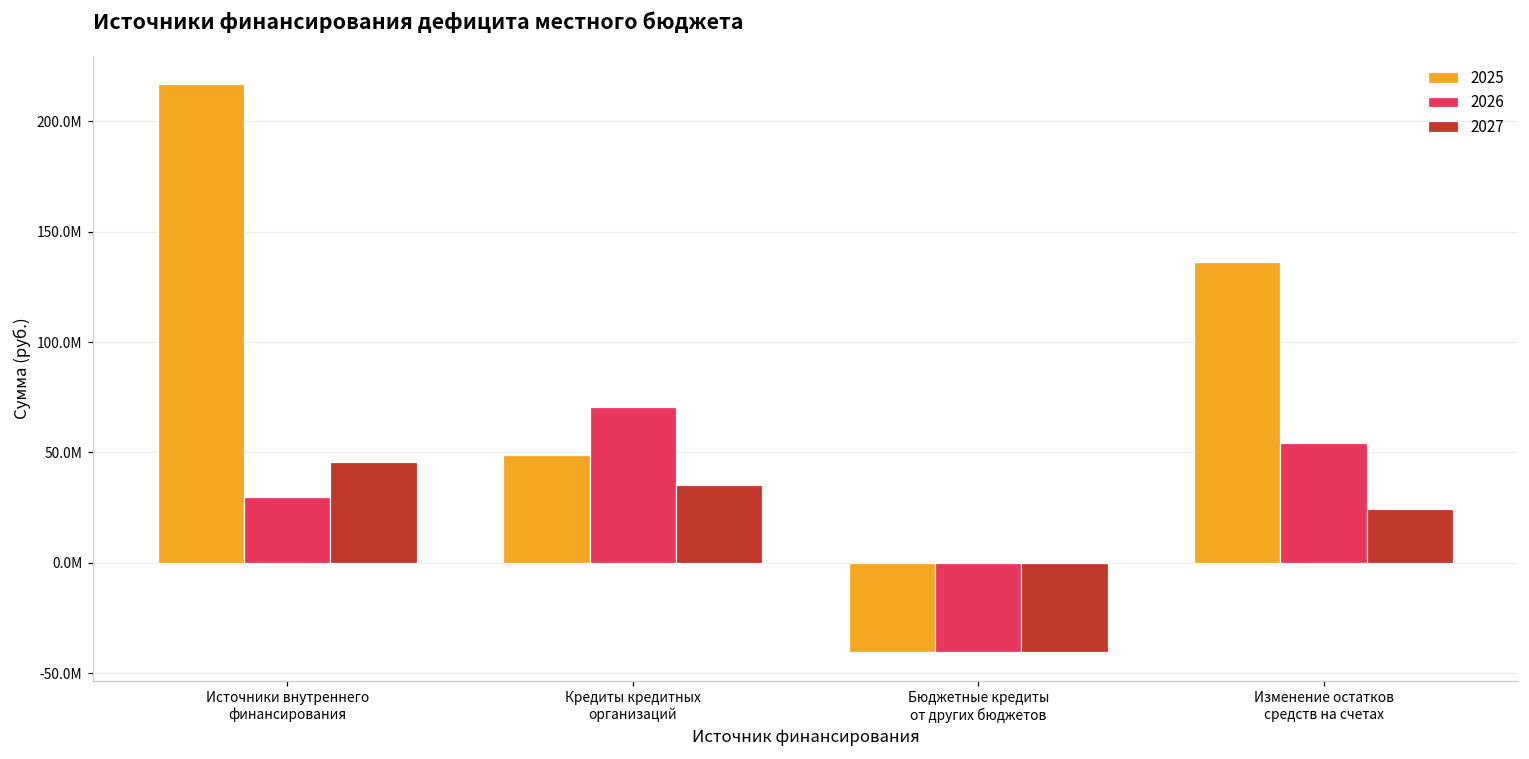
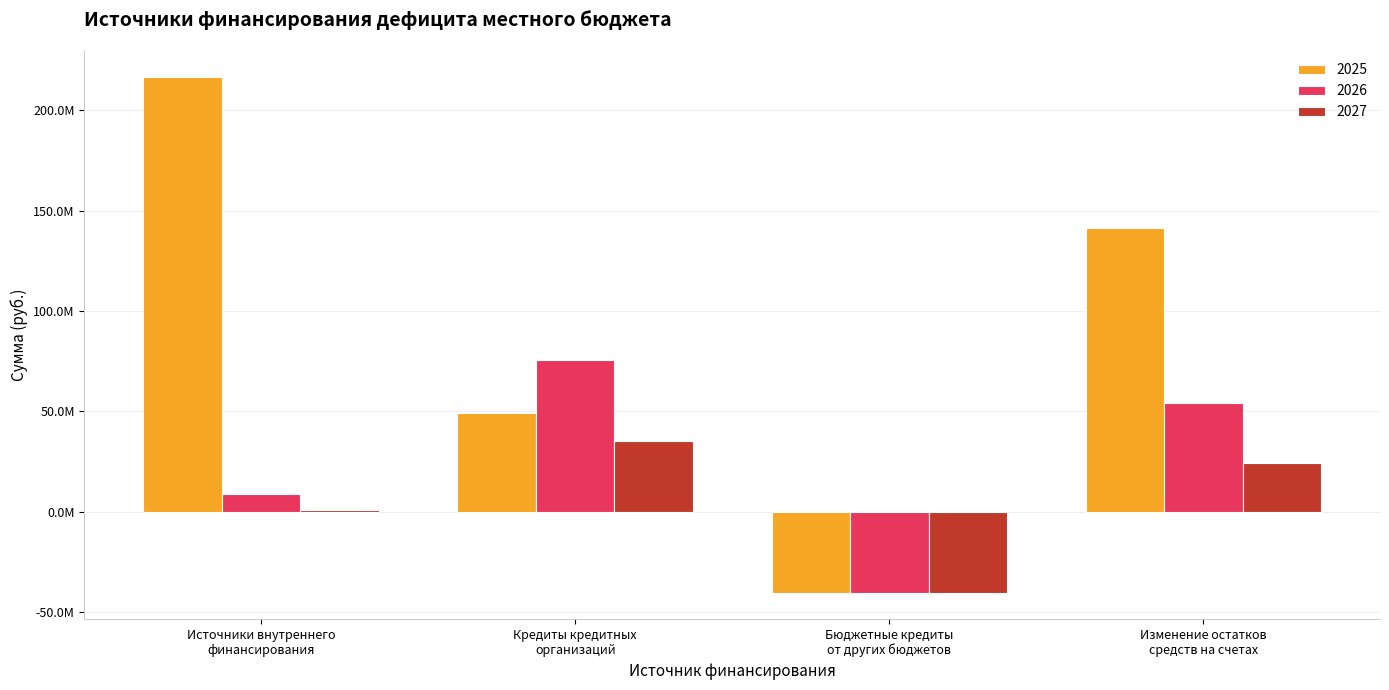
2026, Источники внутреннего финансирования: 30000000 -> 9000000
2027, Источники внутреннего финансирования: 46000000 -> 1000000
2026, Кредиты кредитных организаций: 70000000 -> 76000000
2025, Изменение остатков средств на счетах: 136000000 -> 141000000
